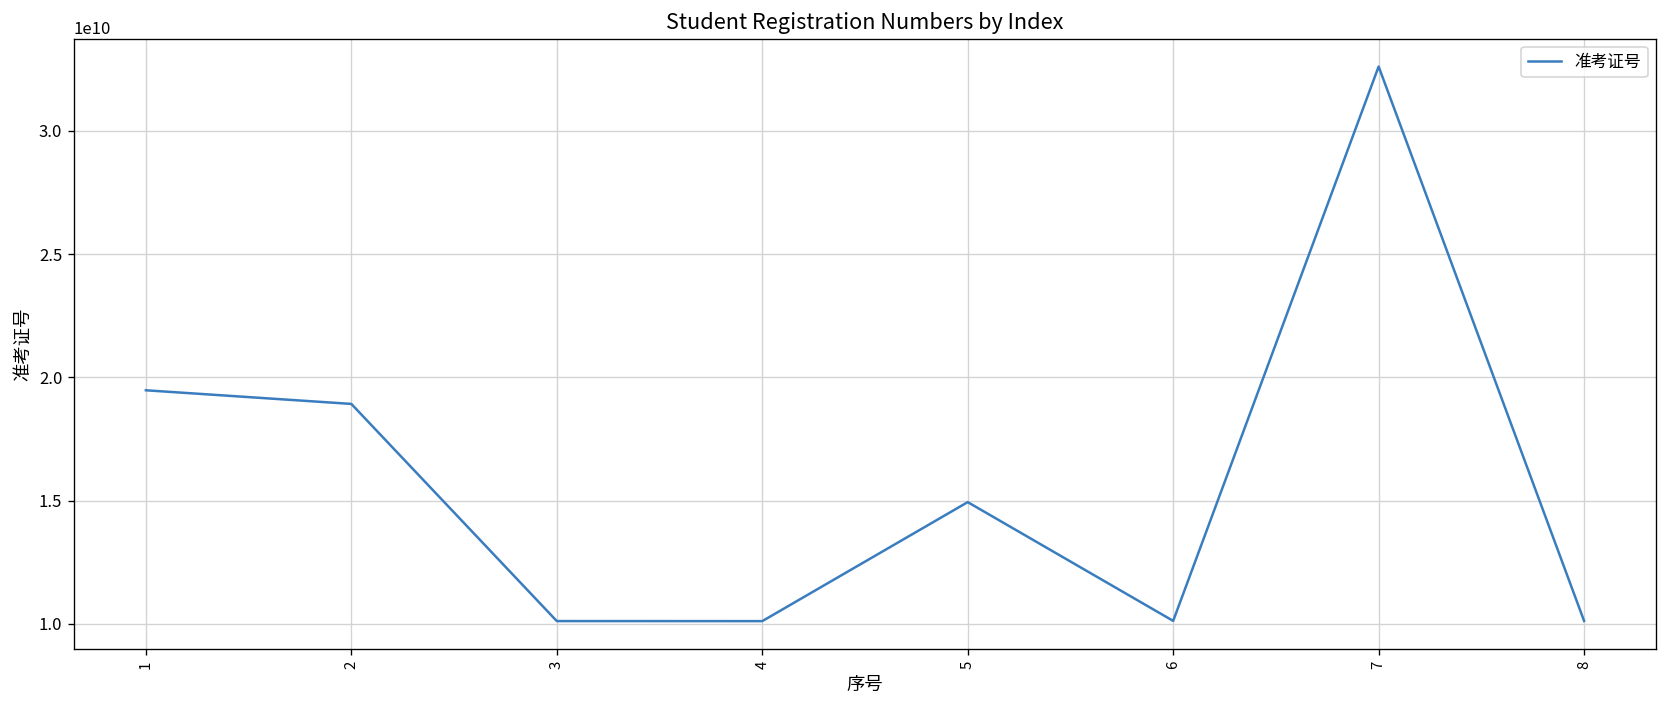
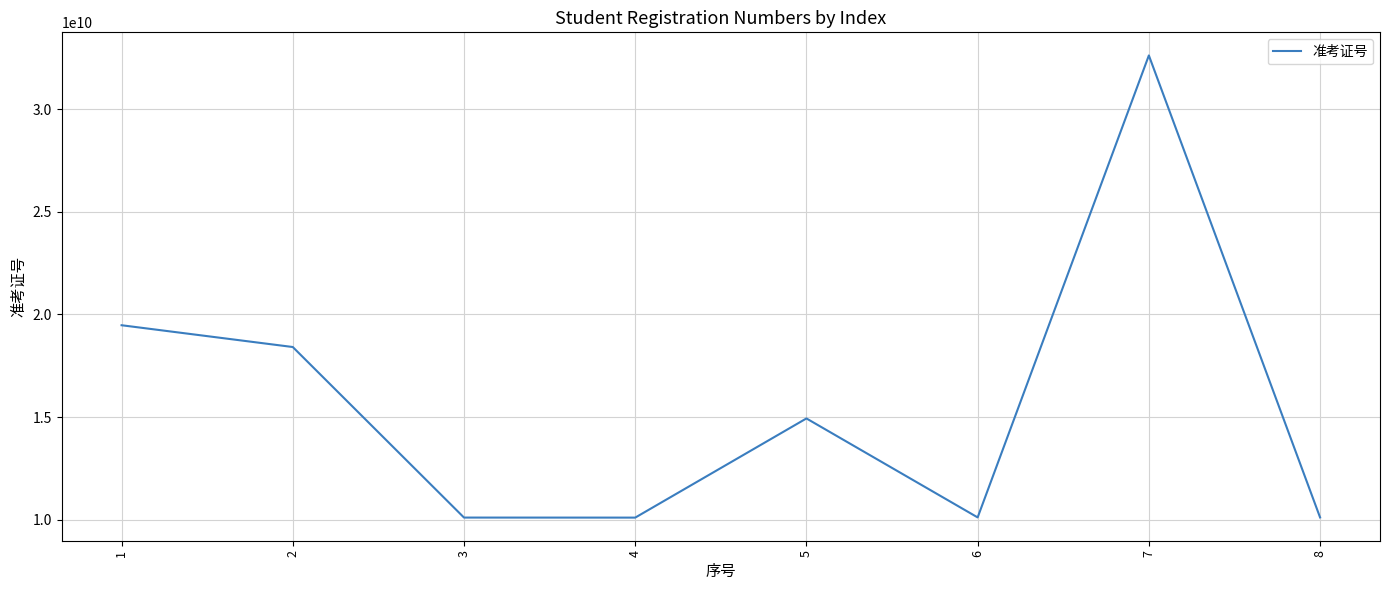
2: 18900000000 -> 18400000000
